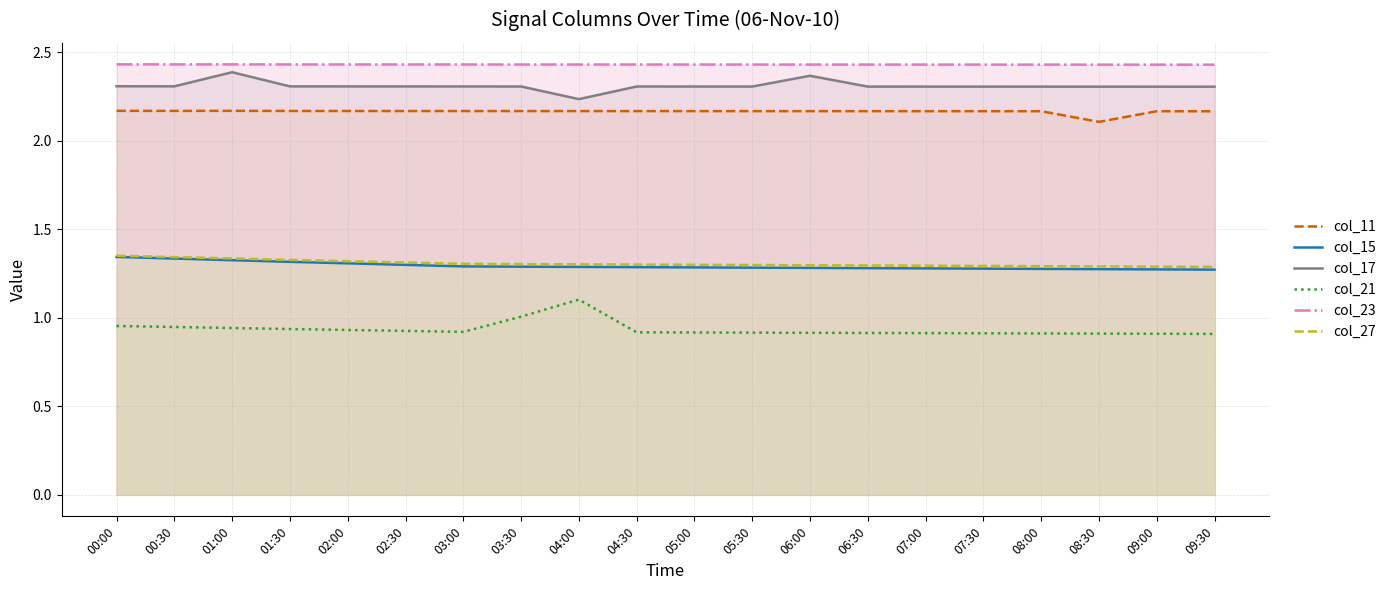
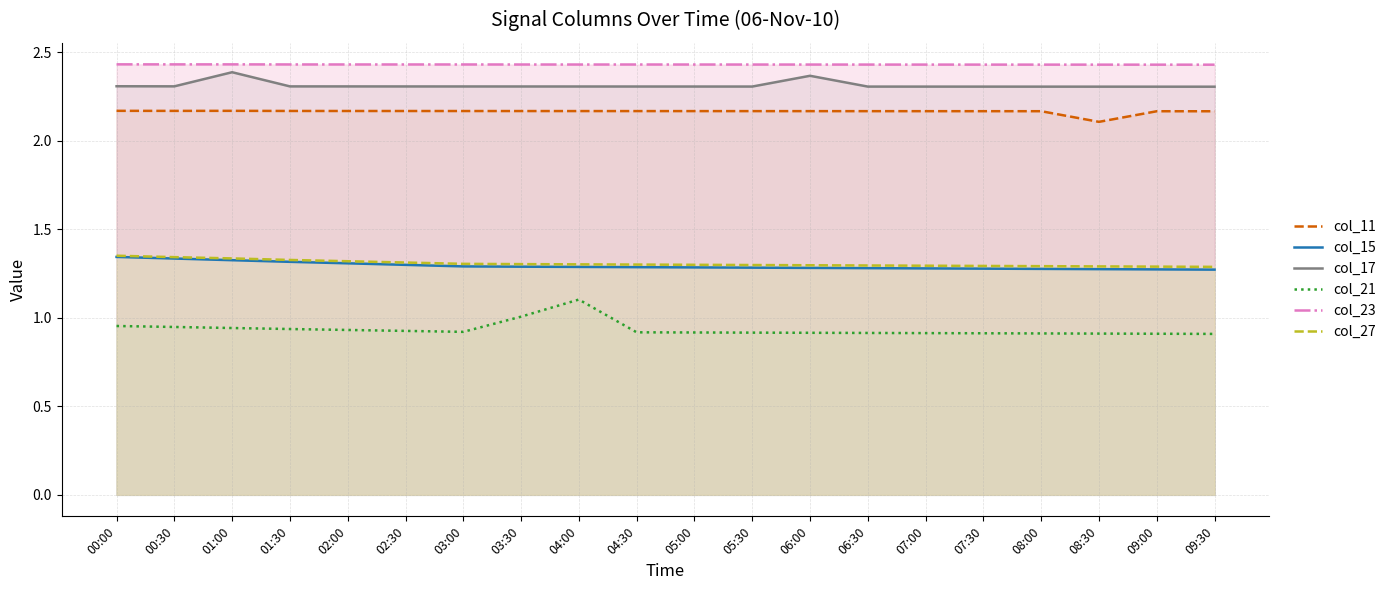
col_17, 04:00: 2.23 -> 2.31
